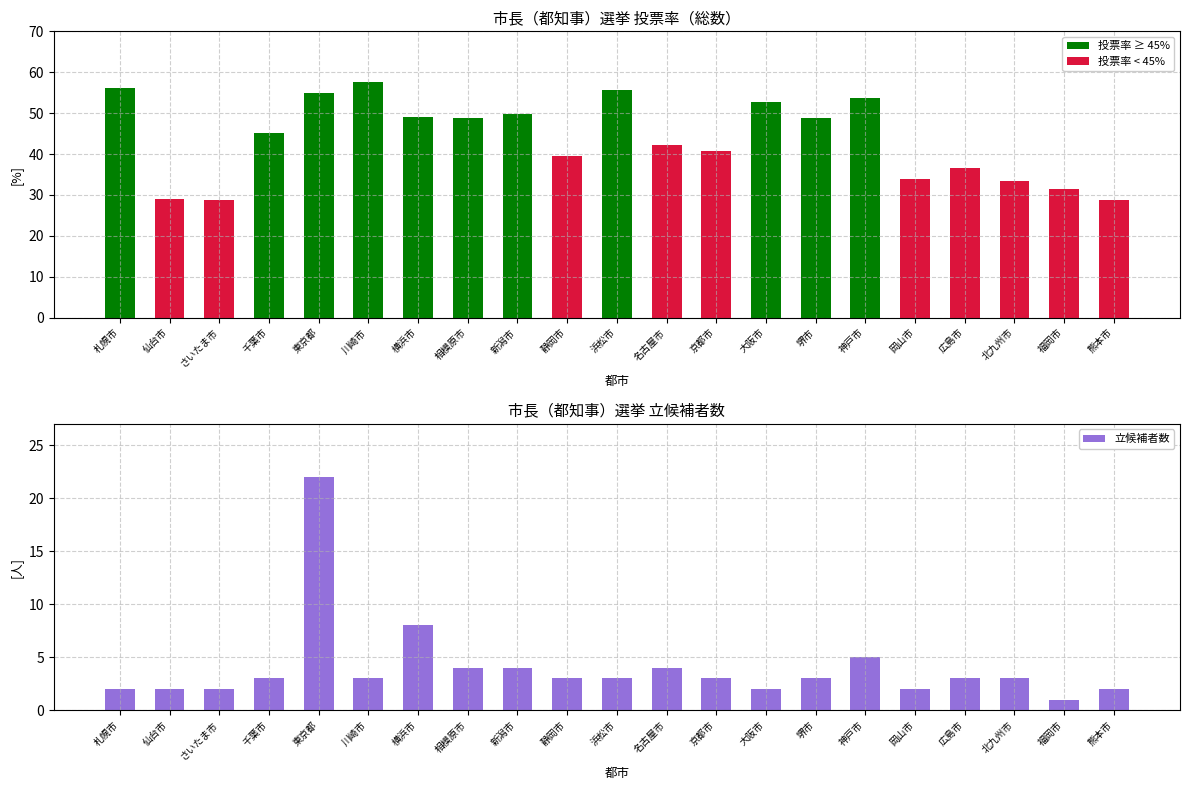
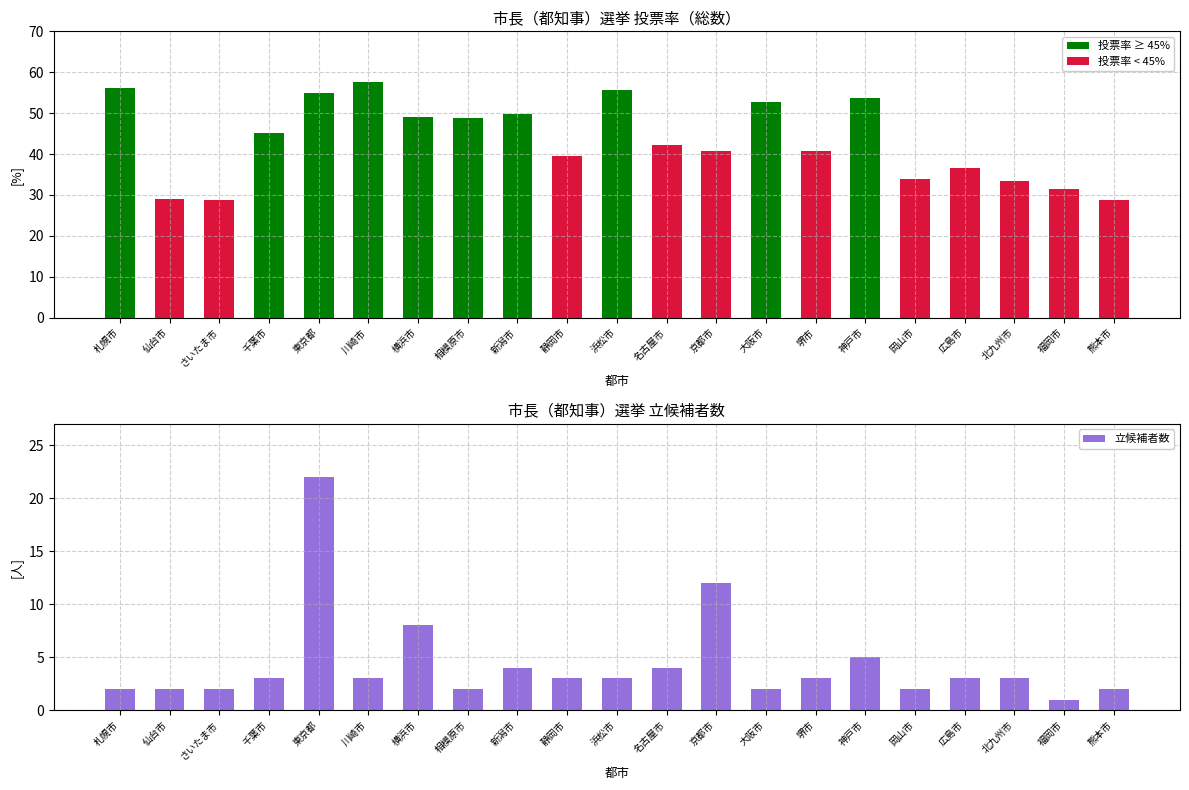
市長（都知事）選挙 投票率（総数）, 堺市: 49 -> 41
市長（都知事）選挙 立候補者数, 相模原市: 4 -> 2
市長（都知事）選挙 立候補者数, 京都市: 3 -> 12
